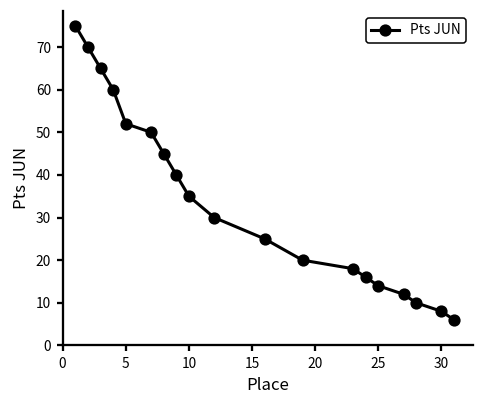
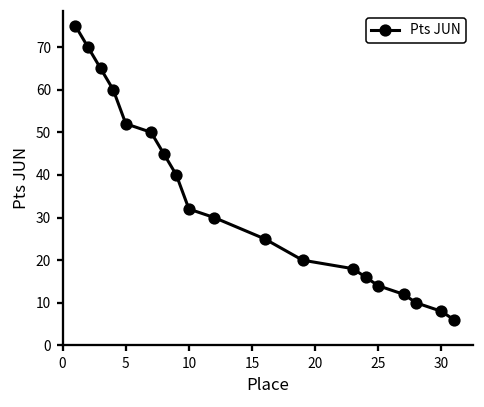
10: 35 -> 32
